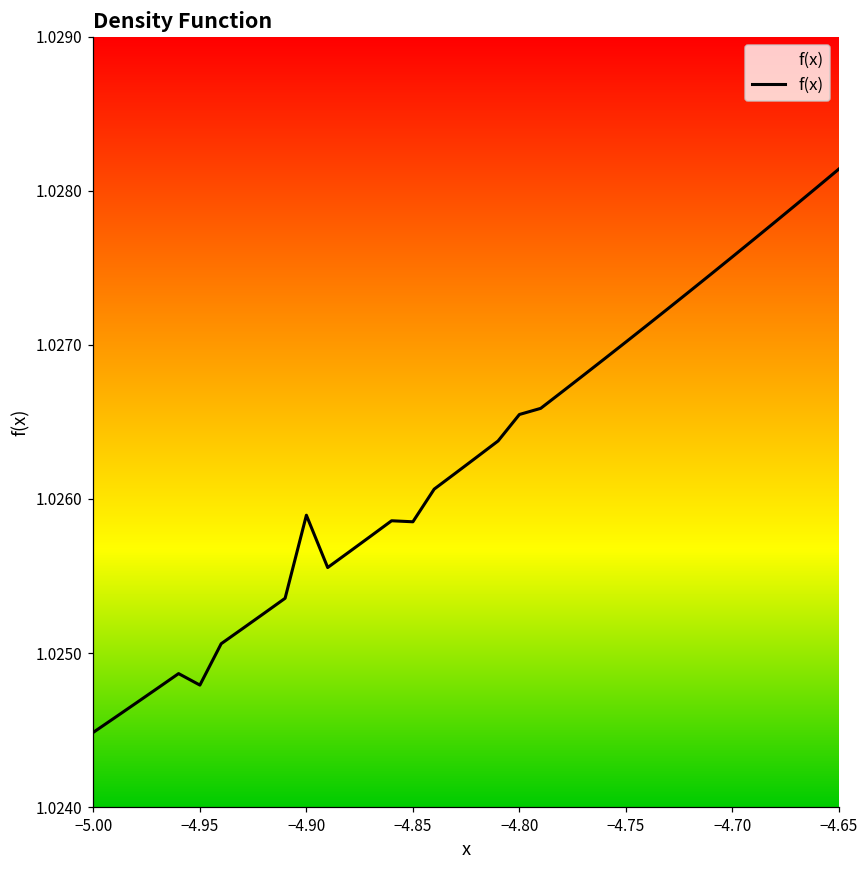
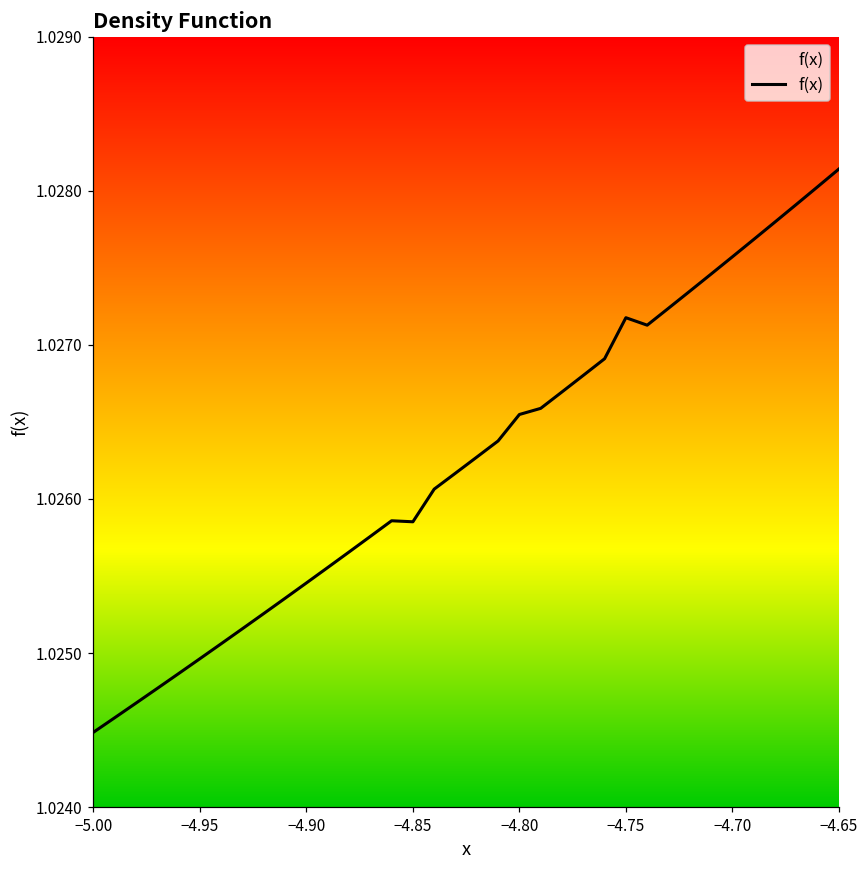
−4.95: 1.02479 -> 1.02496
−4.90: 1.02589 -> 1.02545
−4.75: 1.02702 -> 1.02718
